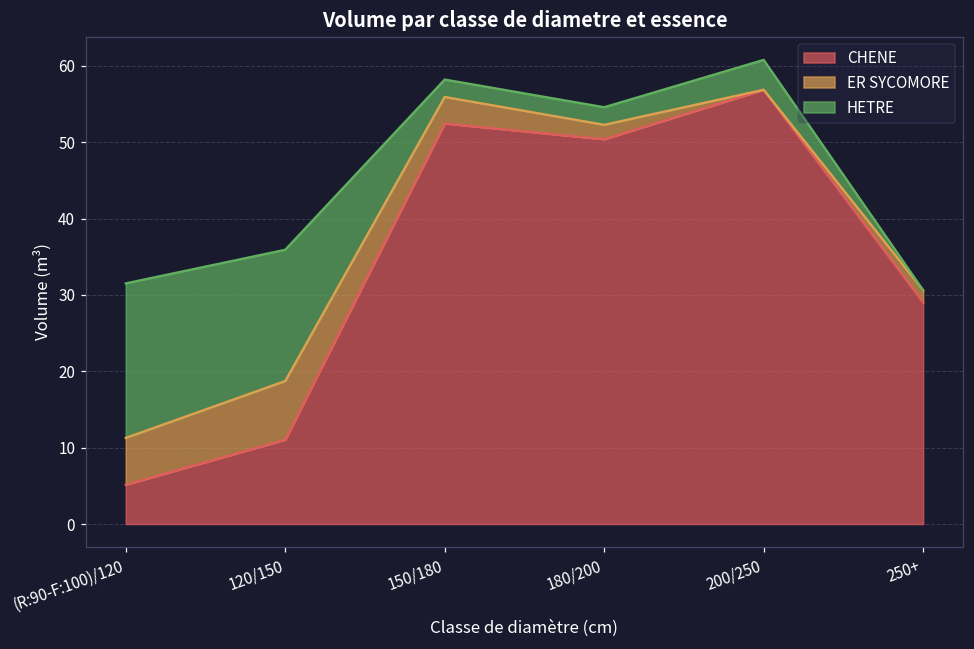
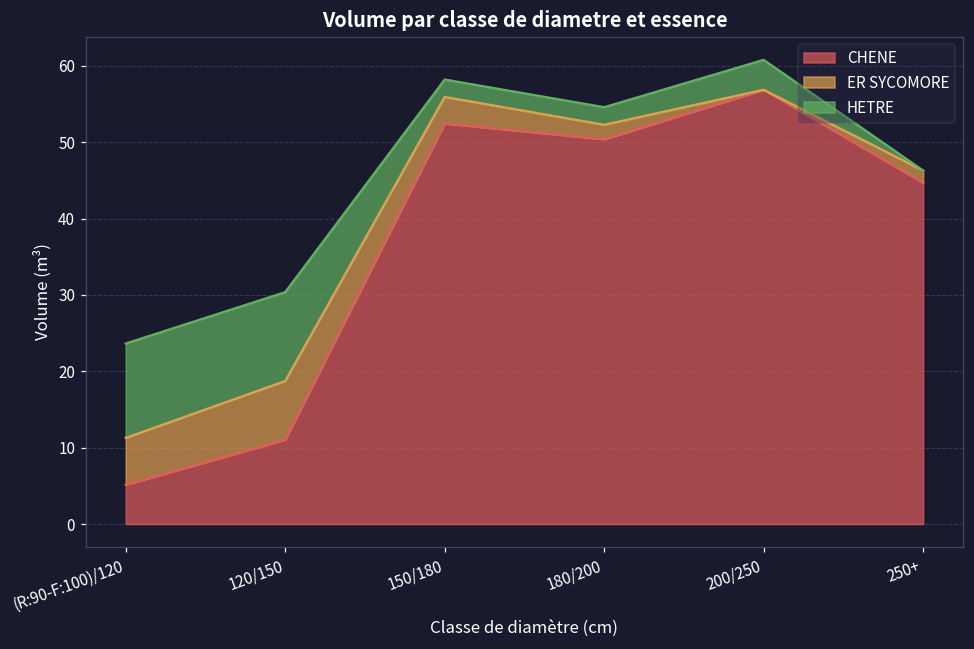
HETRE, (R:90-F:100)/120: 20 -> 12
HETRE, 120/150: 17 -> 12
CHENE, 250+: 29 -> 45
